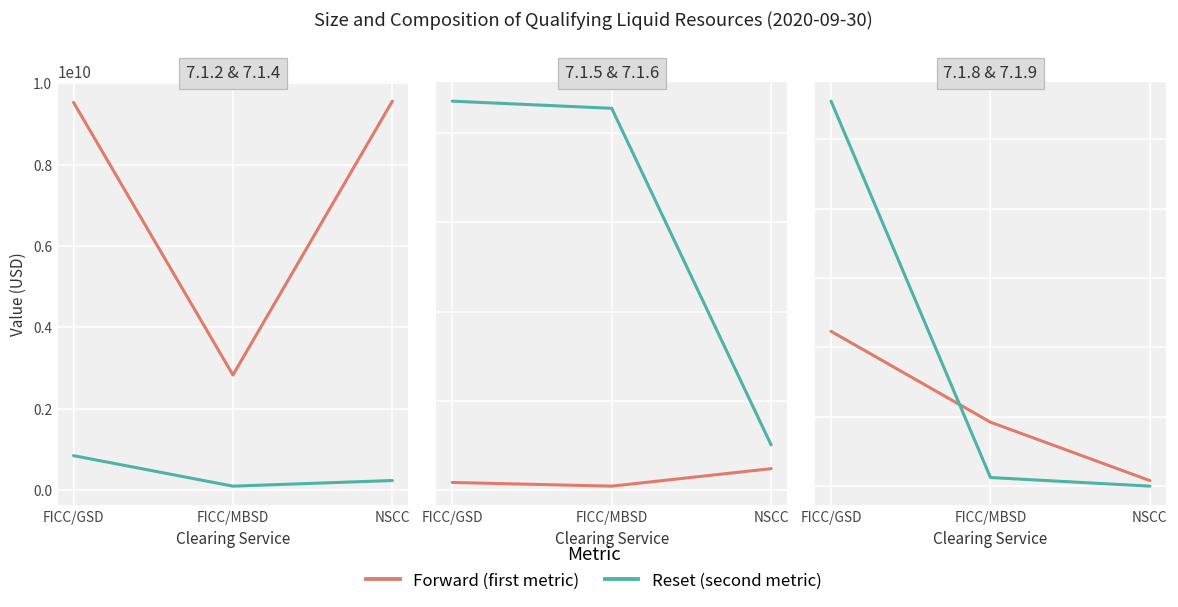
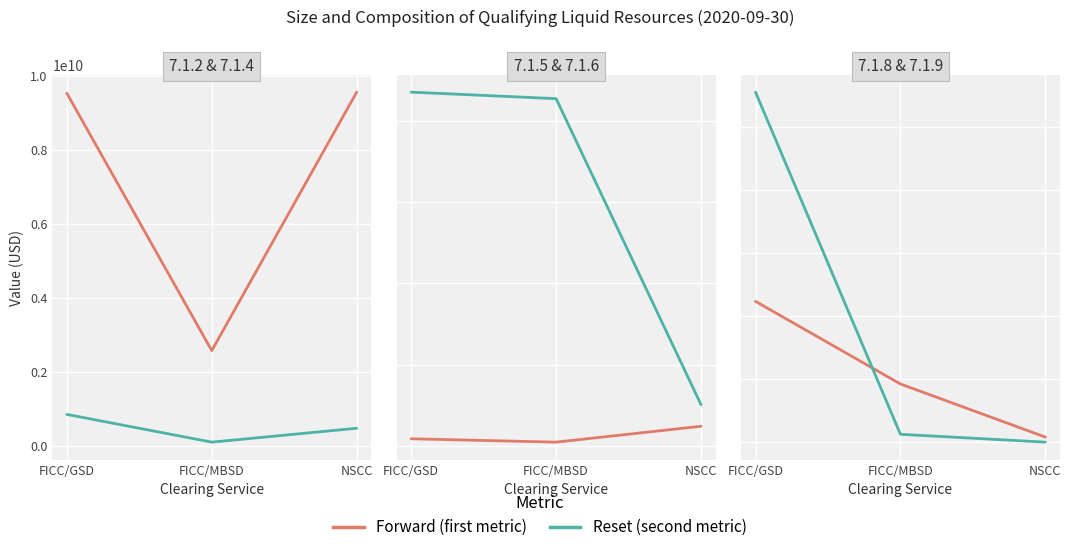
7.1.2 & 7.1.4, Forward (first metric), FICC/MBSD: 2800000000 -> 2600000000
7.1.2 & 7.1.4, Reset (second metric), NSCC: 200000000 -> 500000000
